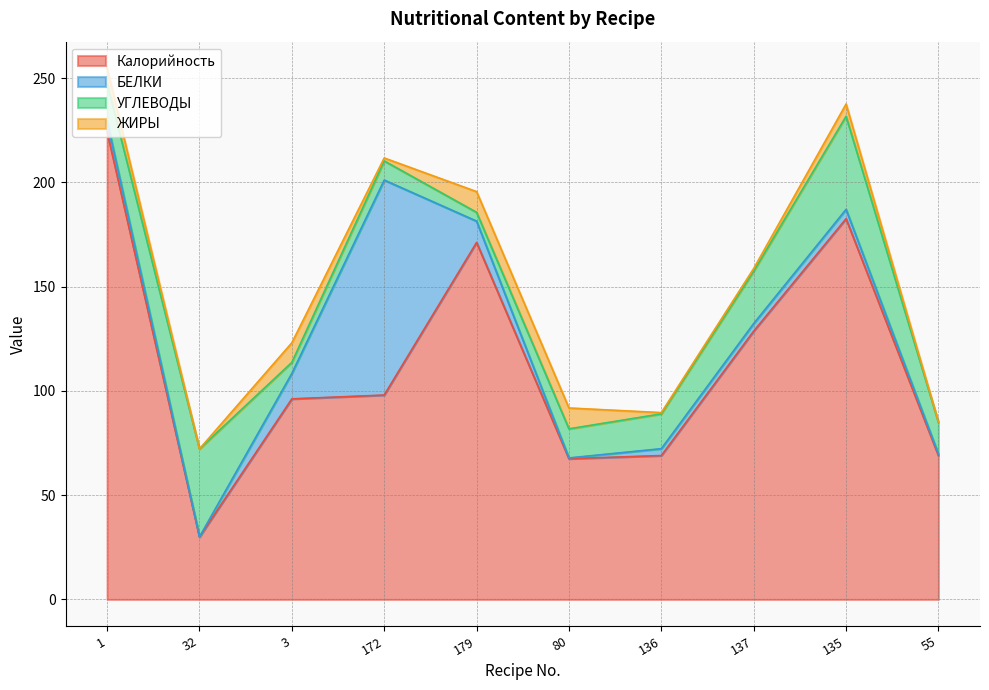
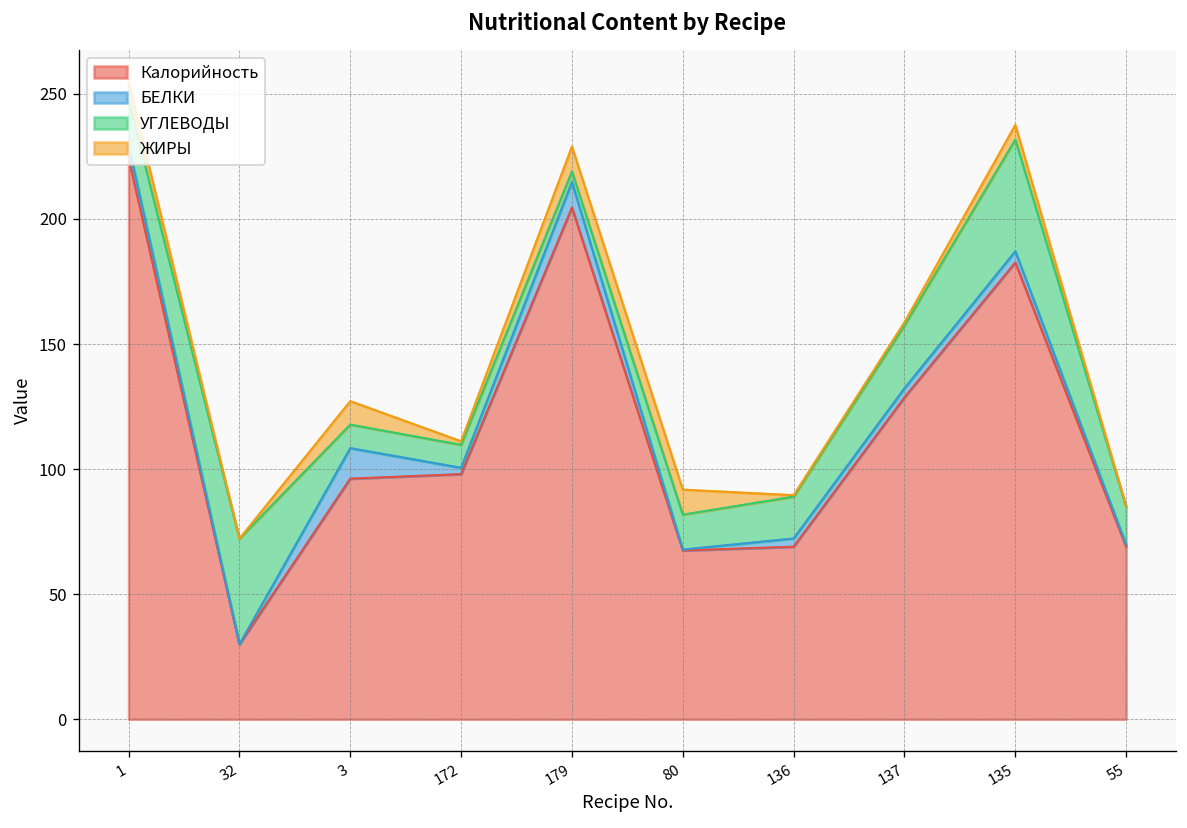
УГЛЕВОДЫ, 3: 5 -> 9
БЕЛКИ, 172: 103 -> 3
Калорийность, 179: 171 -> 205
